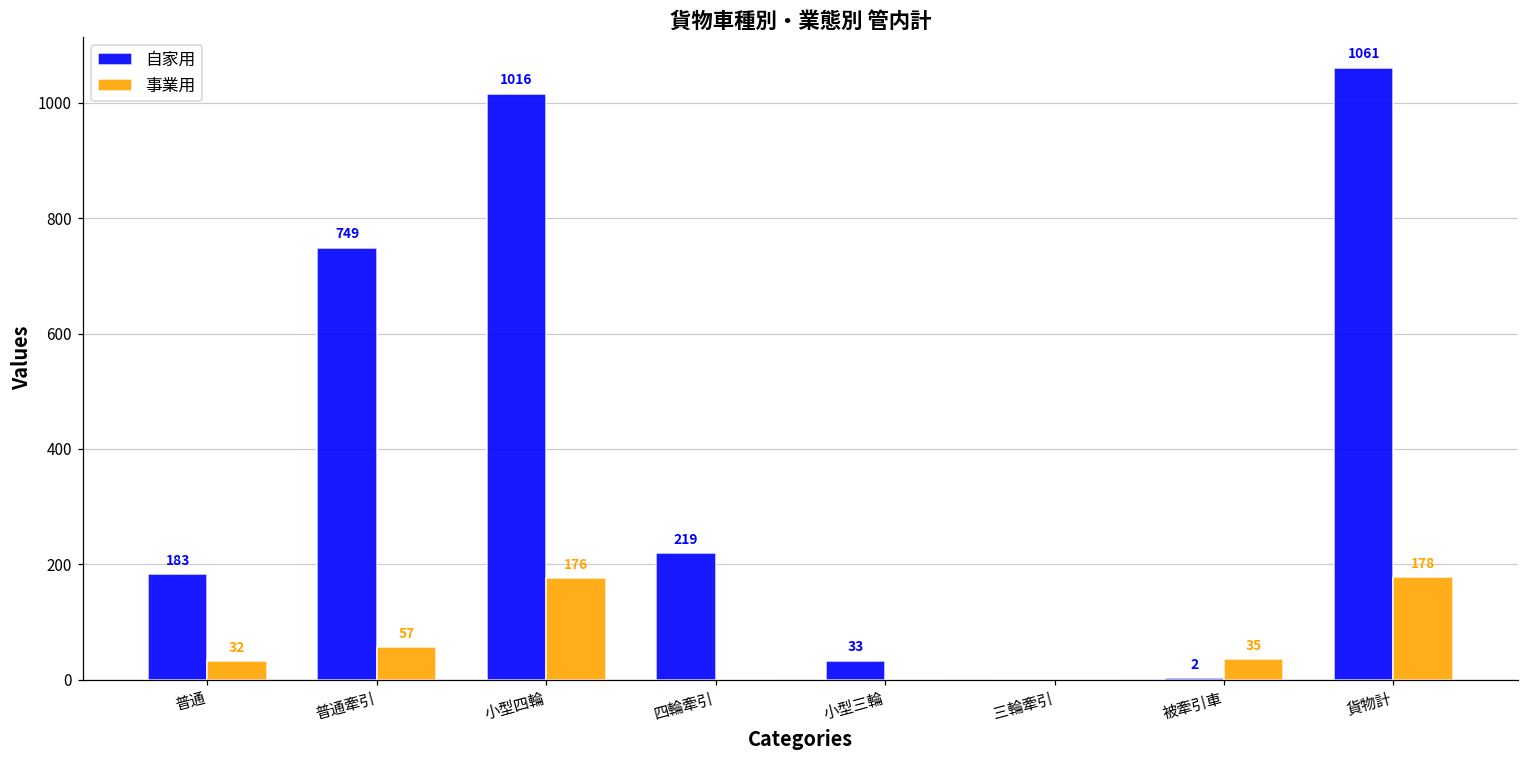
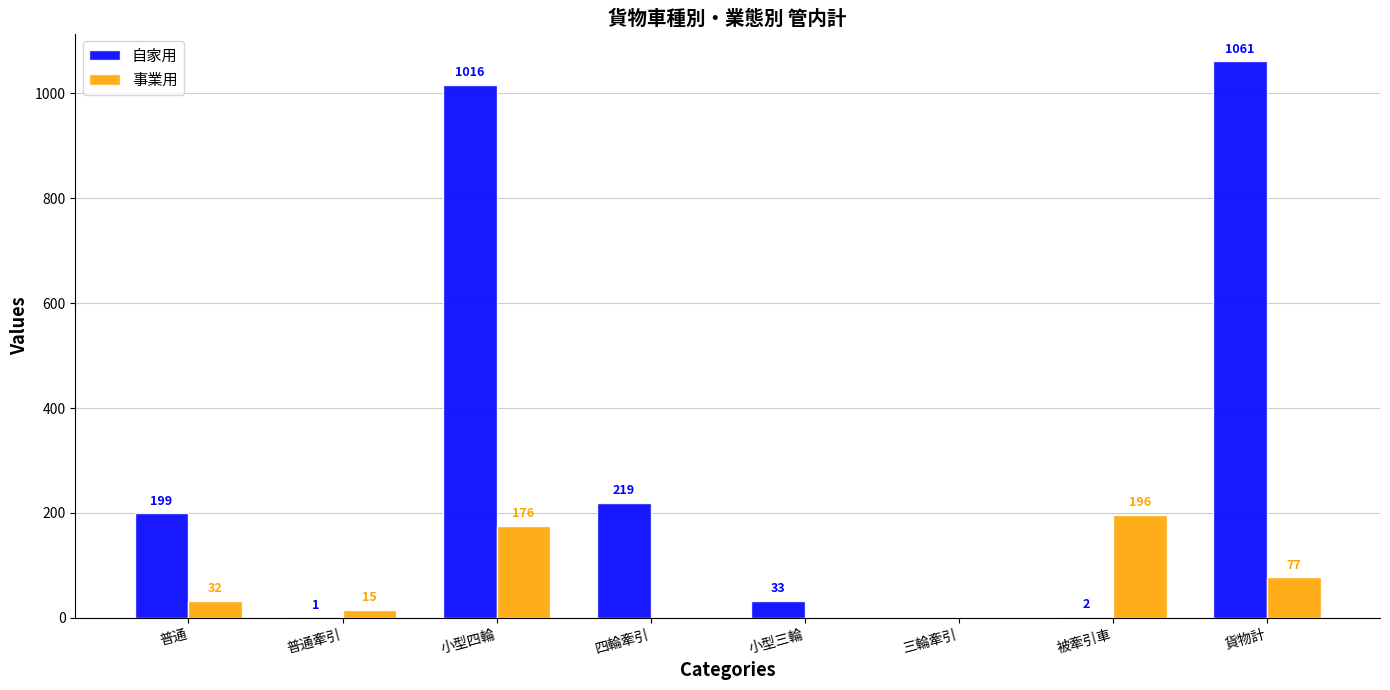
自家用, 普通: 183 -> 199
自家用, 普通牽引: 749 -> 1
事業用, 普通牽引: 57 -> 15
事業用, 被牽引車: 35 -> 196
事業用, 貨物計: 178 -> 77
